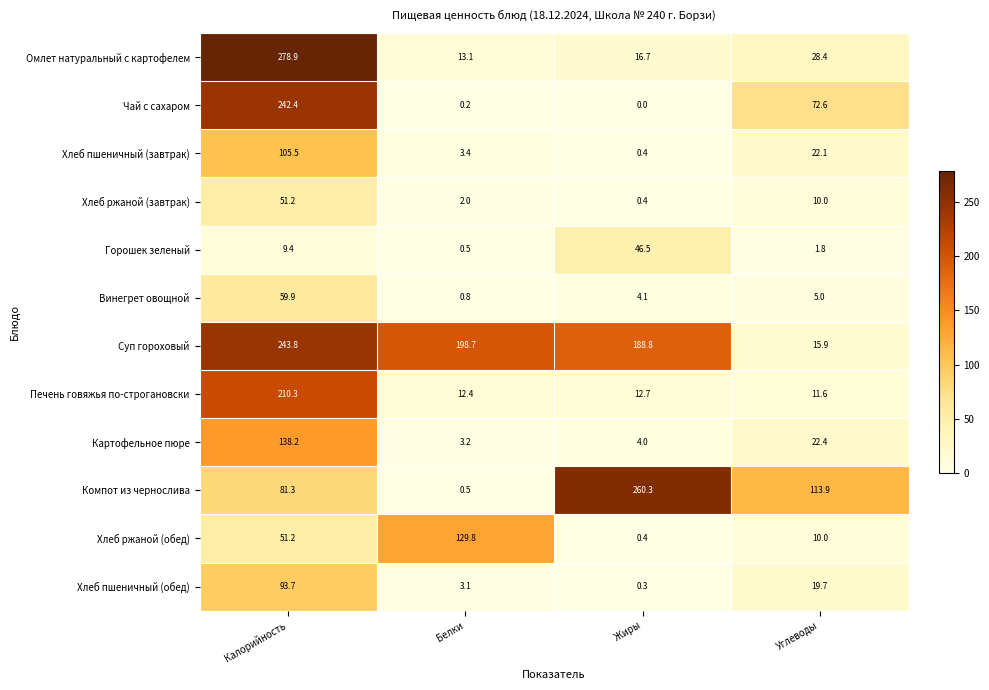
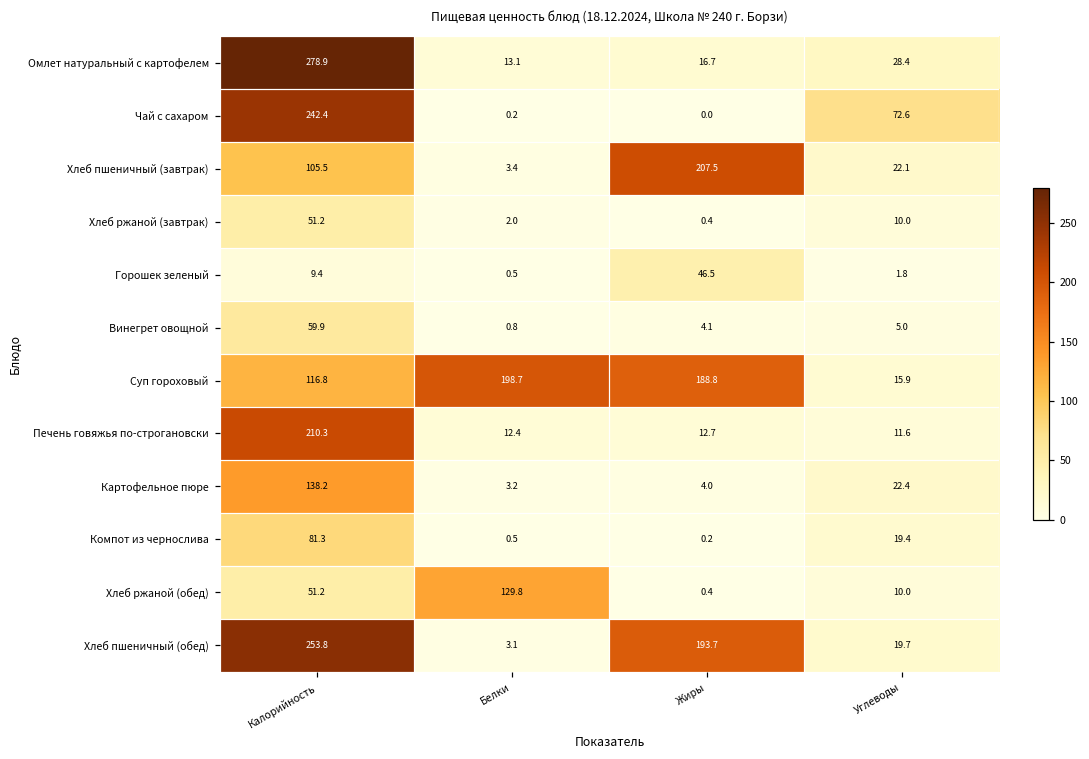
Хлеб пшеничный (завтрак), Жиры: 0.4 -> 207.5
Суп гороховый, Калорийность: 243.8 -> 116.8
Компот из чернослива, Жиры: 260.3 -> 0.2
Компот из чернослива, Углеводы: 113.9 -> 19.4
Хлеб пшеничный (обед), Калорийность: 93.7 -> 253.8
Хлеб пшеничный (обед), Жиры: 0.3 -> 193.7
